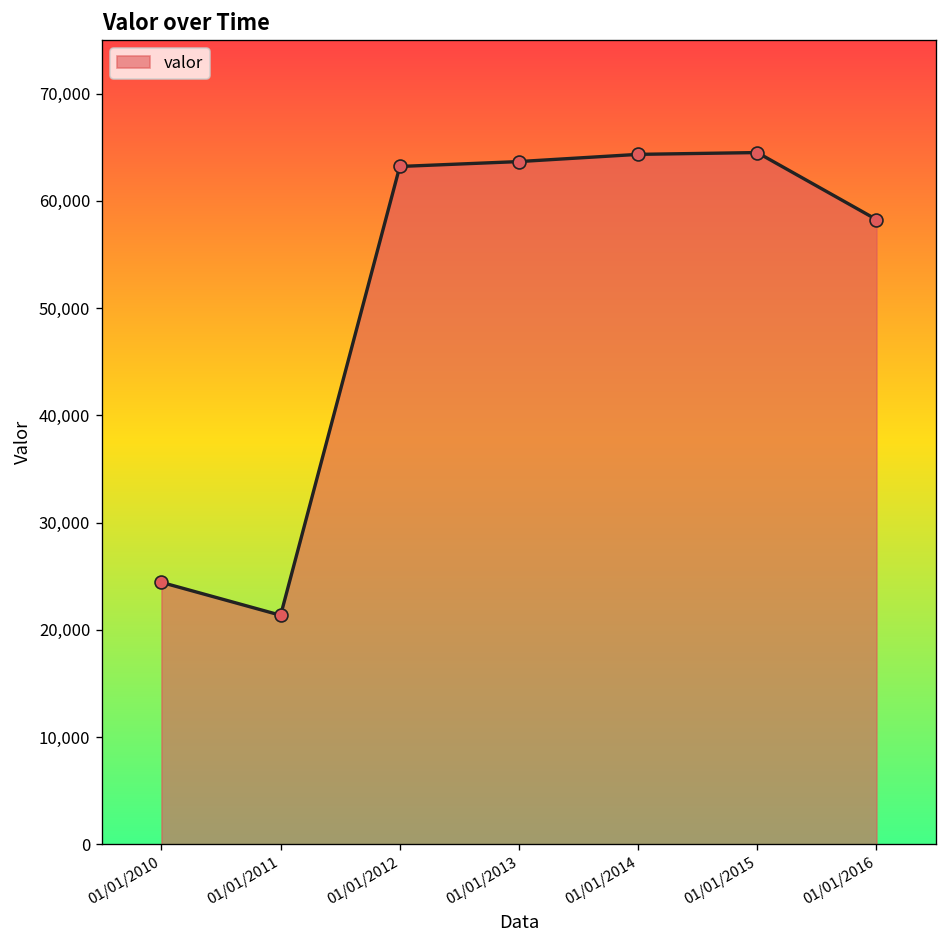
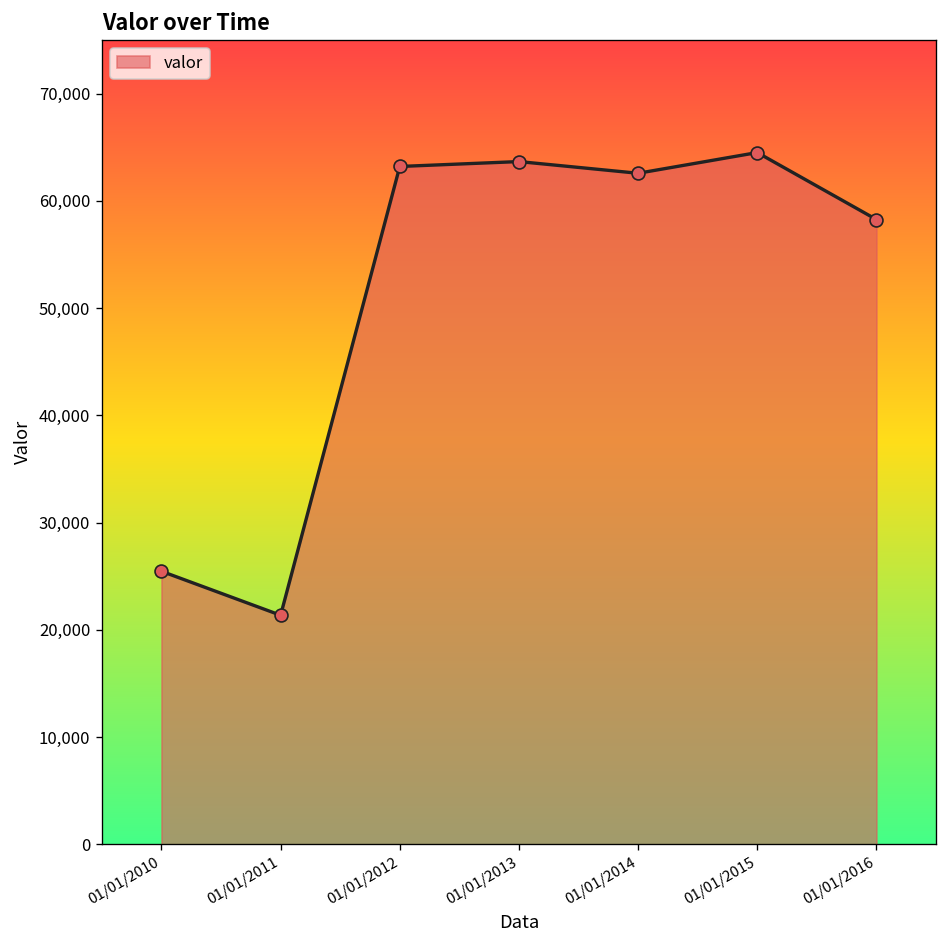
01/01/2010: 24,000 -> 25,000
01/01/2014: 64,000 -> 63,000
